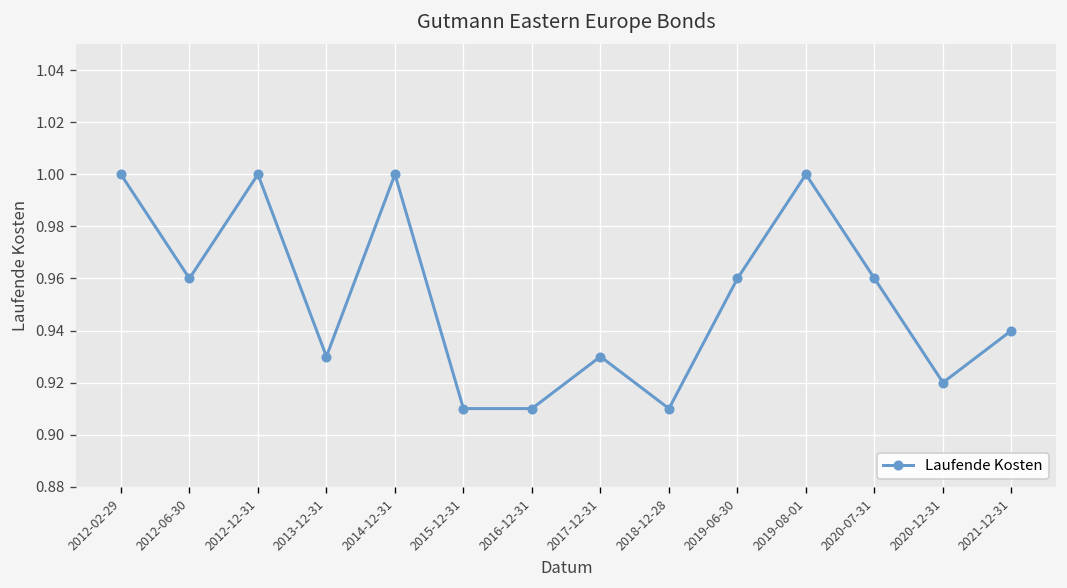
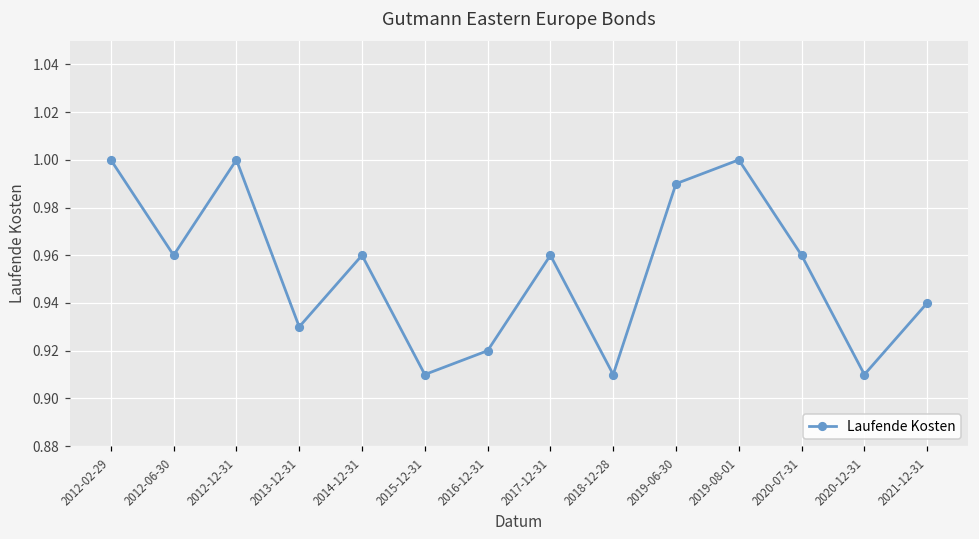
2014-12-31: 1.00 -> 0.96
2016-12-31: 0.91 -> 0.92
2017-12-31: 0.93 -> 0.96
2019-06-30: 0.96 -> 0.99
2020-12-31: 0.92 -> 0.91
